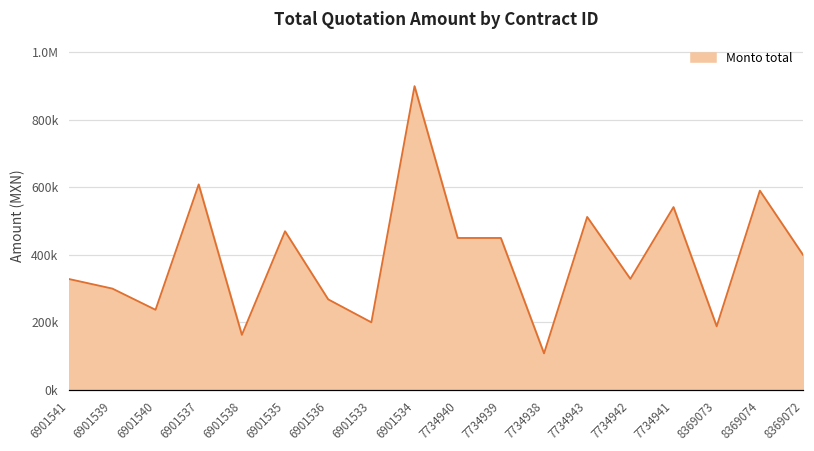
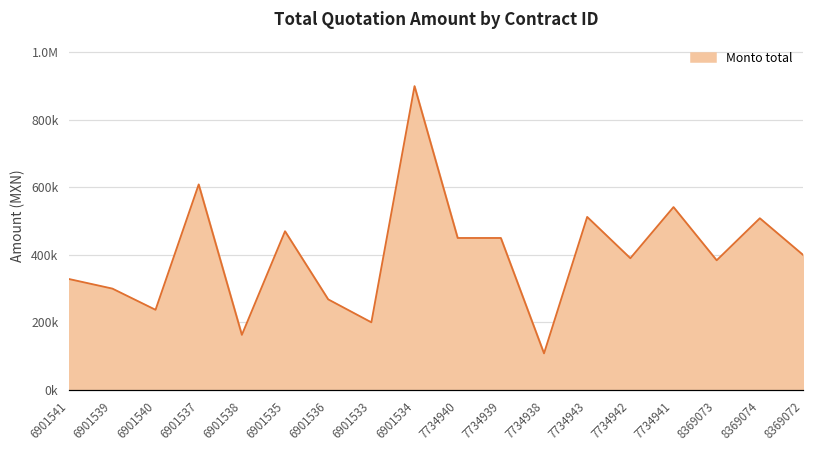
7734942: 330000 -> 390000
8369073: 190000 -> 380000
8369074: 590000 -> 510000
